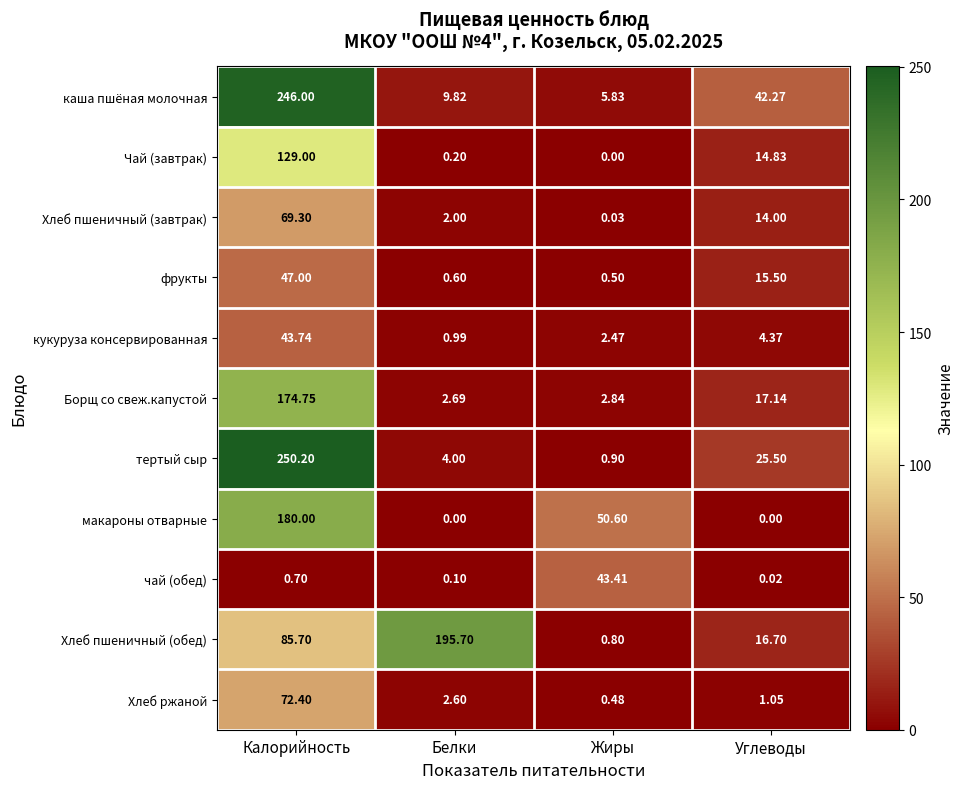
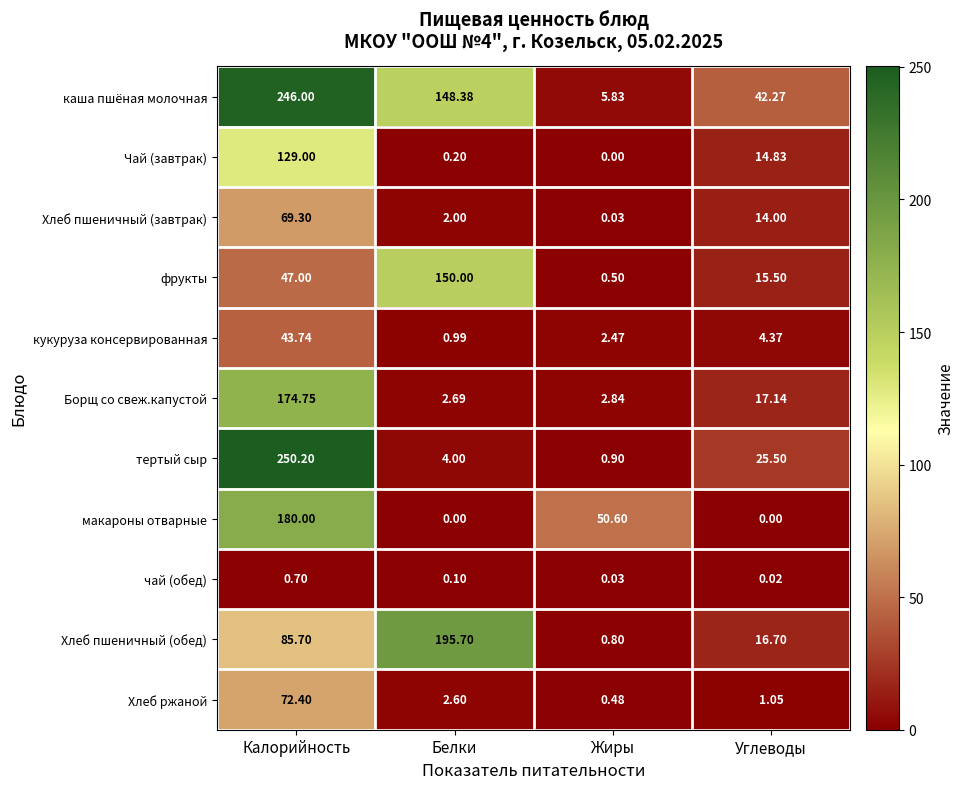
каша пшёная молочная, Белки: 9.82 -> 148.38
фрукты, Белки: 0.60 -> 150.00
чай (обед), Жиры: 43.41 -> 0.03
